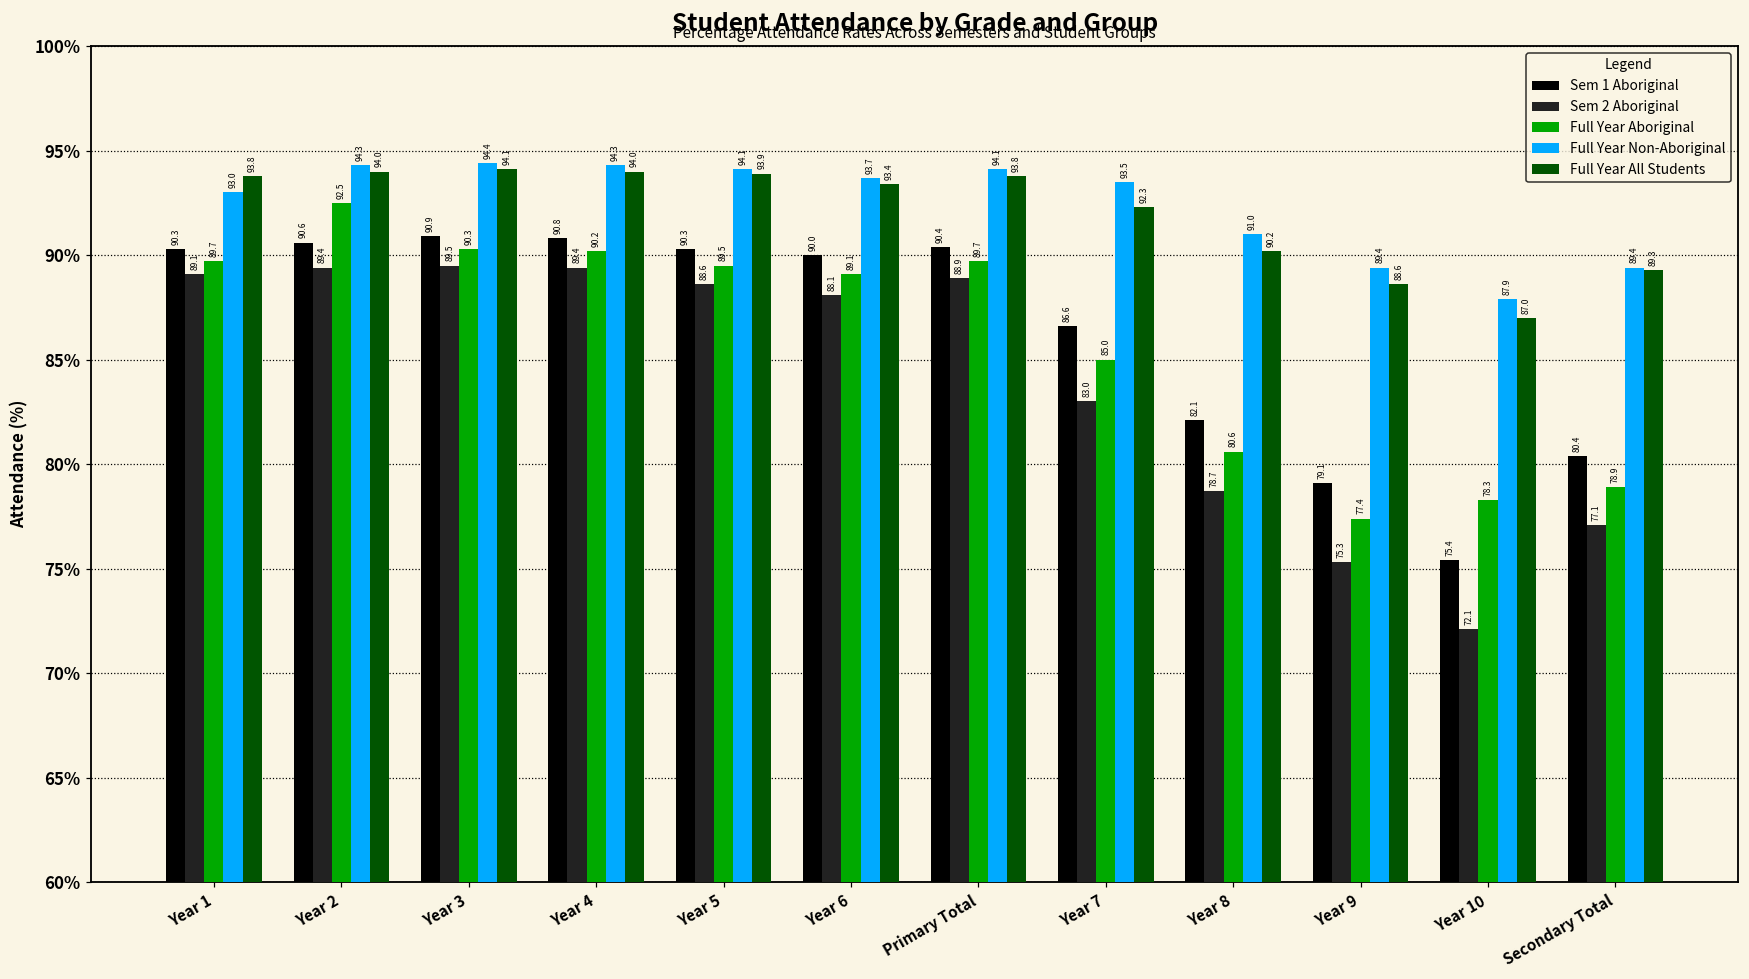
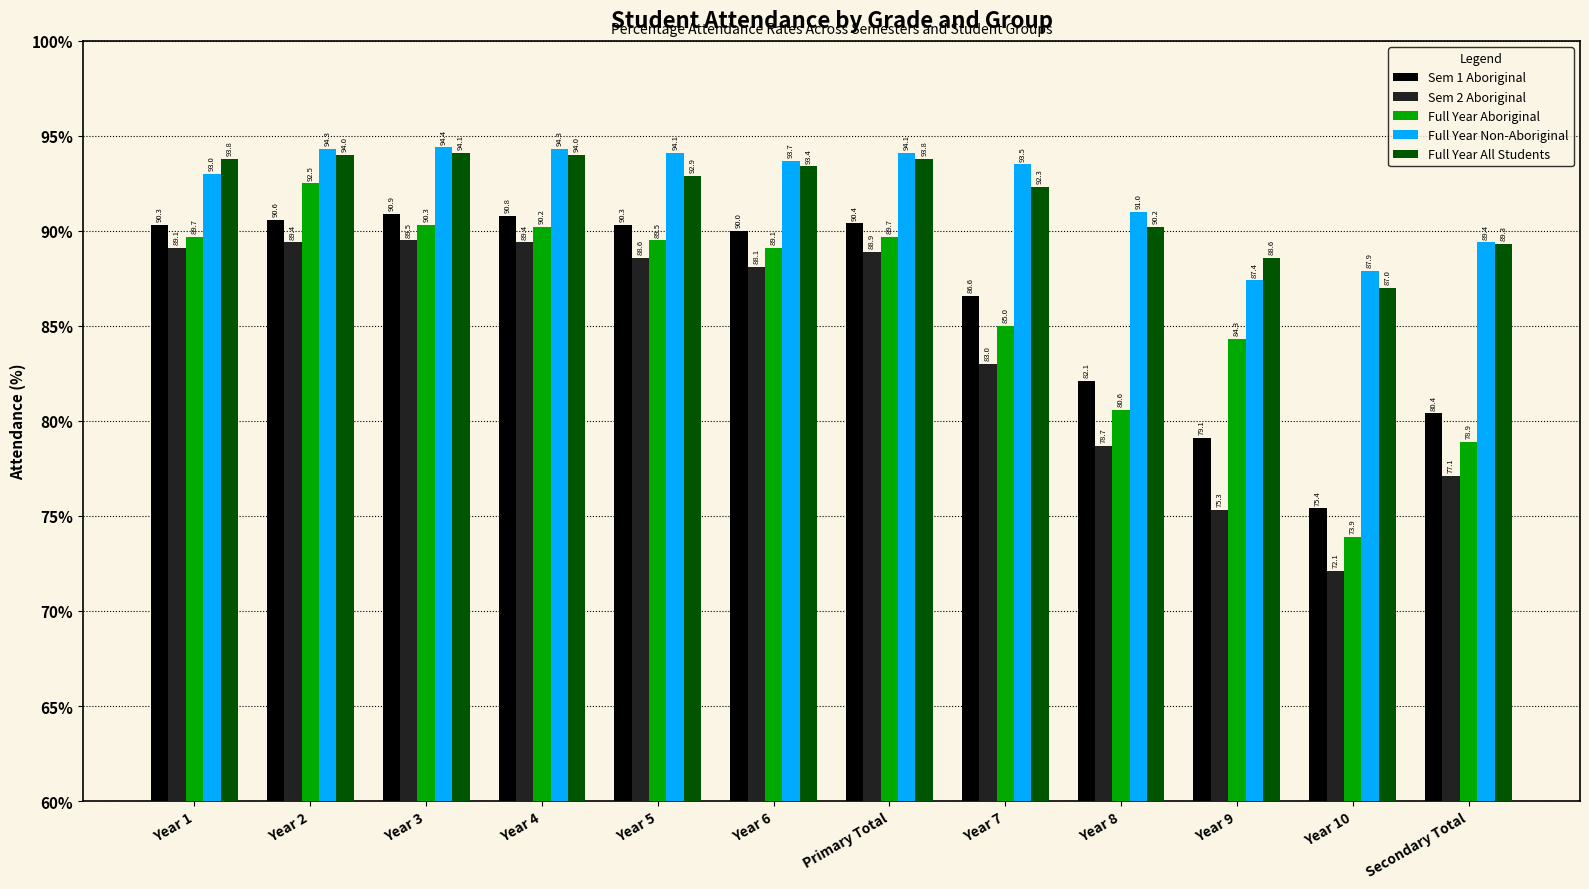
Full Year All Students, Year 5: 93.9 -> 92.9
Full Year Aboriginal, Year 9: 77.4 -> 84.3
Full Year Non-Aboriginal, Year 9: 89.4 -> 87.4
Full Year Aboriginal, Year 10: 78.3 -> 73.9
